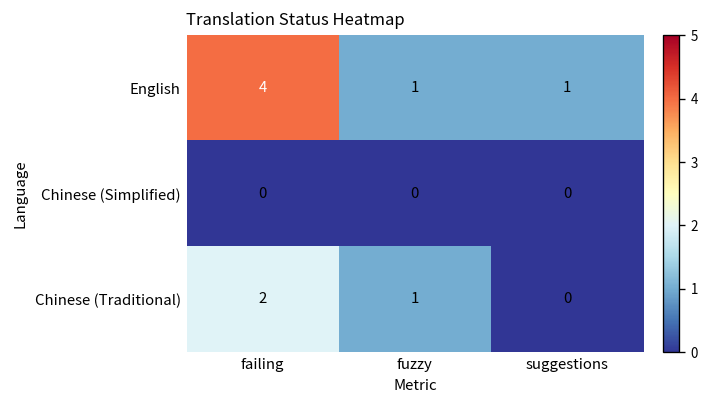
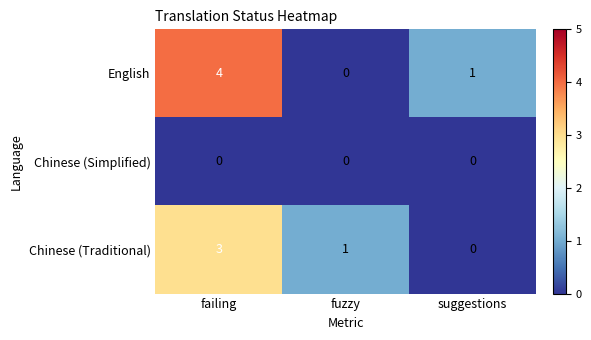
English, fuzzy: 1 -> 0
Chinese (Traditional), failing: 2 -> 3
